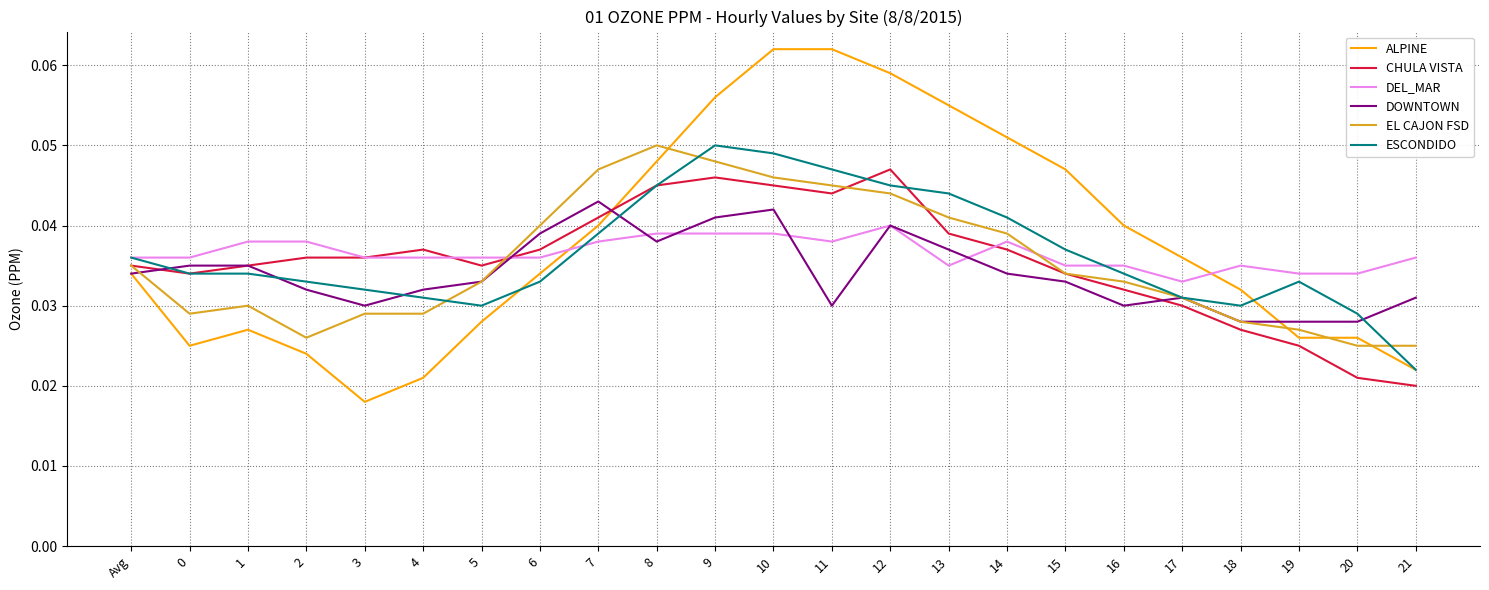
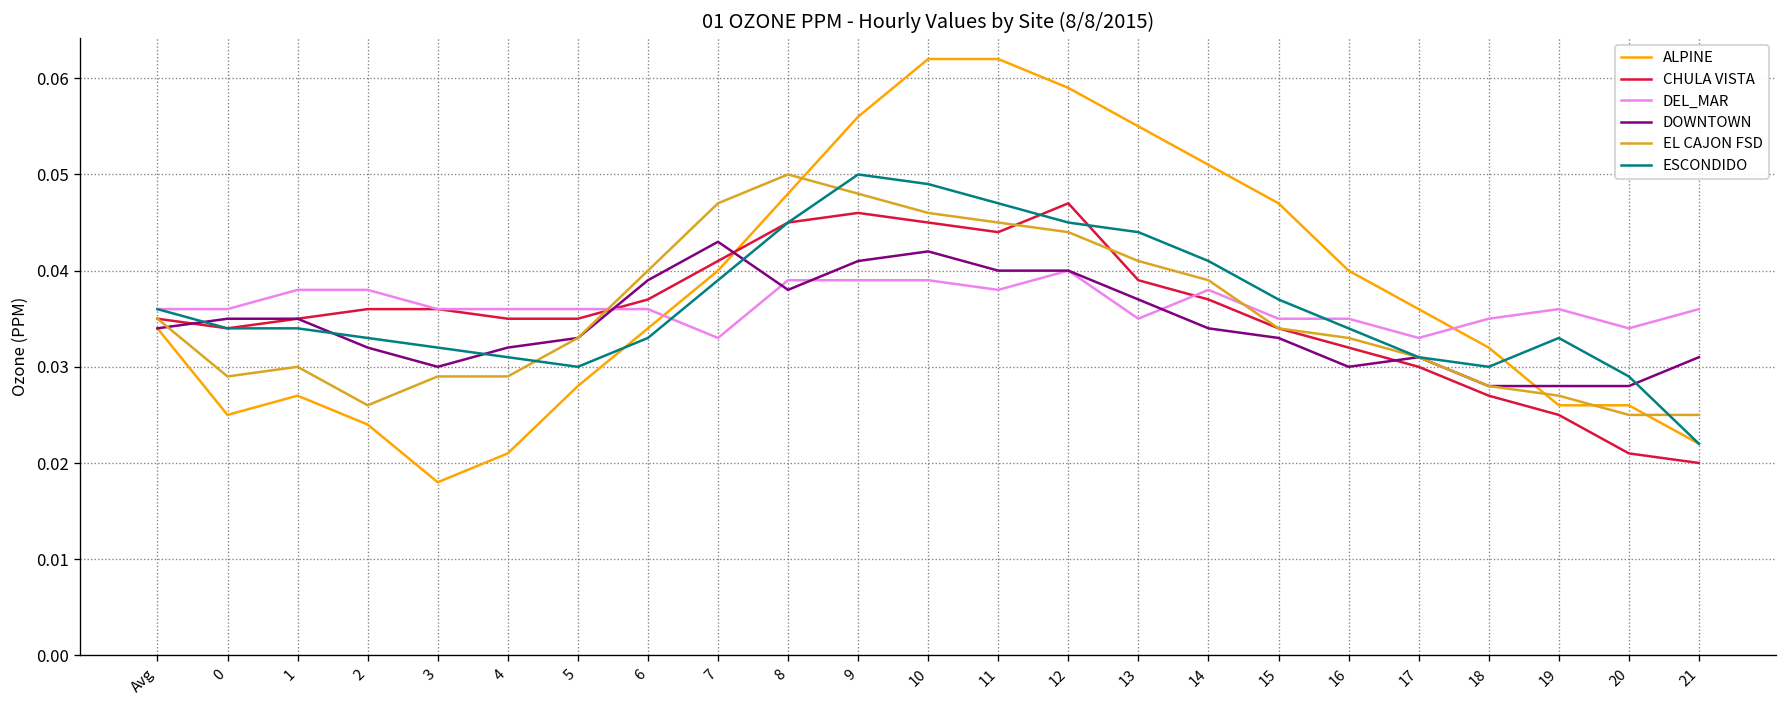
CHULA VISTA, 4: 0.037 -> 0.035
DEL_MAR, 7: 0.038 -> 0.033
DOWNTOWN, 11: 0.03 -> 0.04
DEL_MAR, 19: 0.034 -> 0.036
